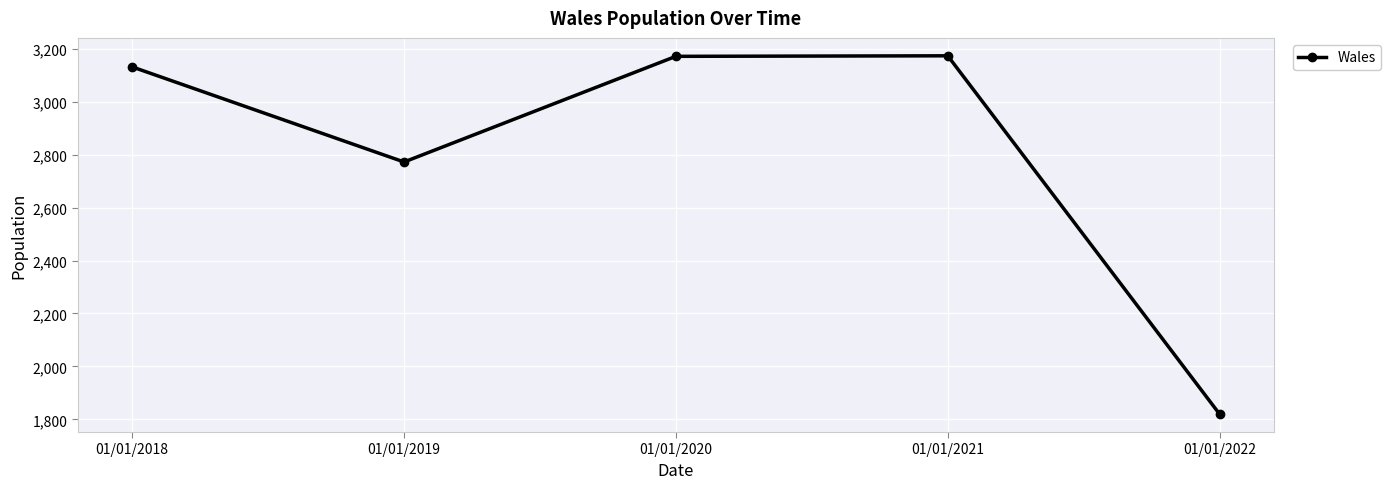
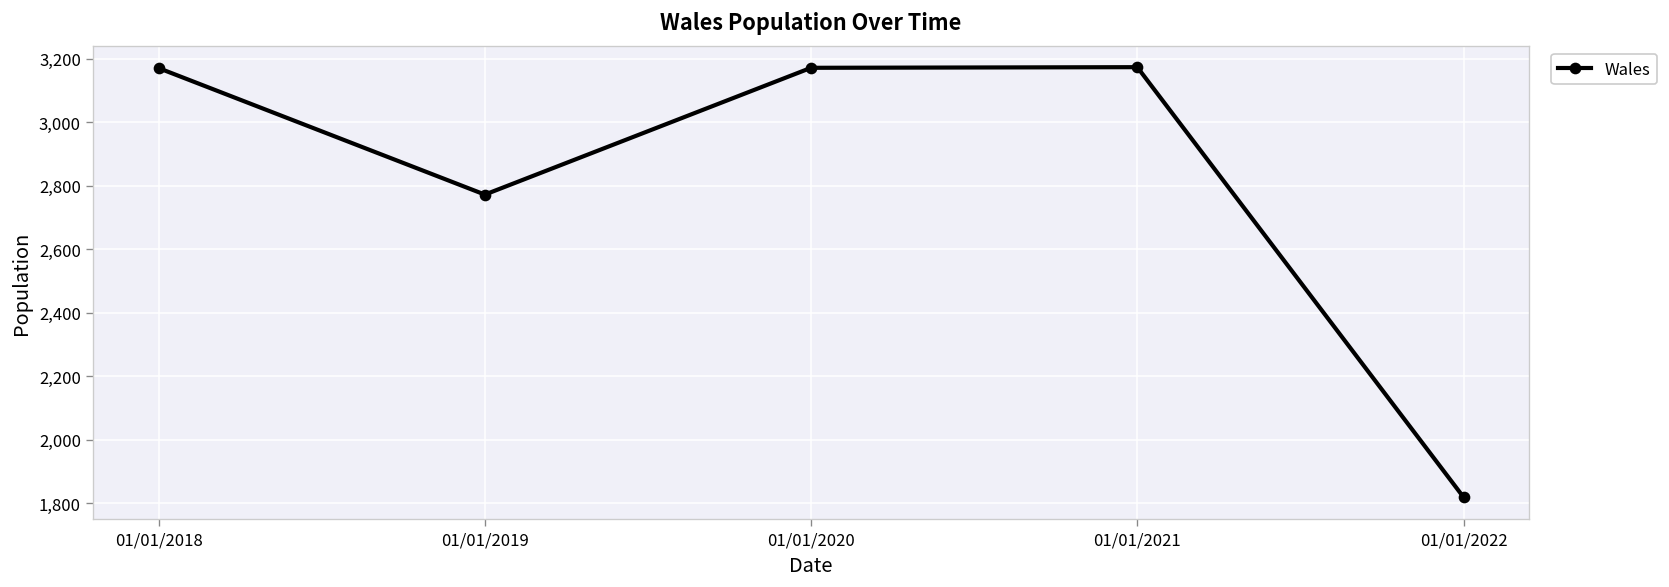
01/01/2018: 3,130 -> 3,170
